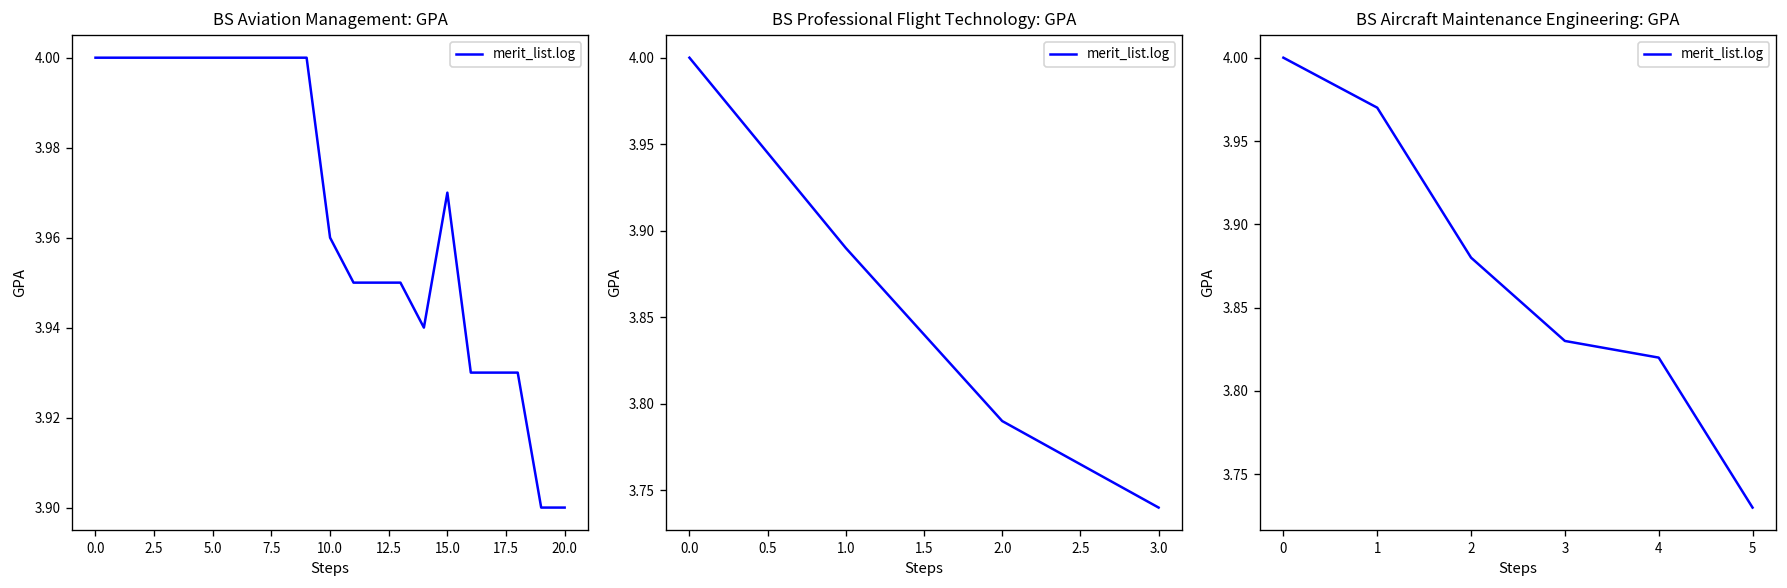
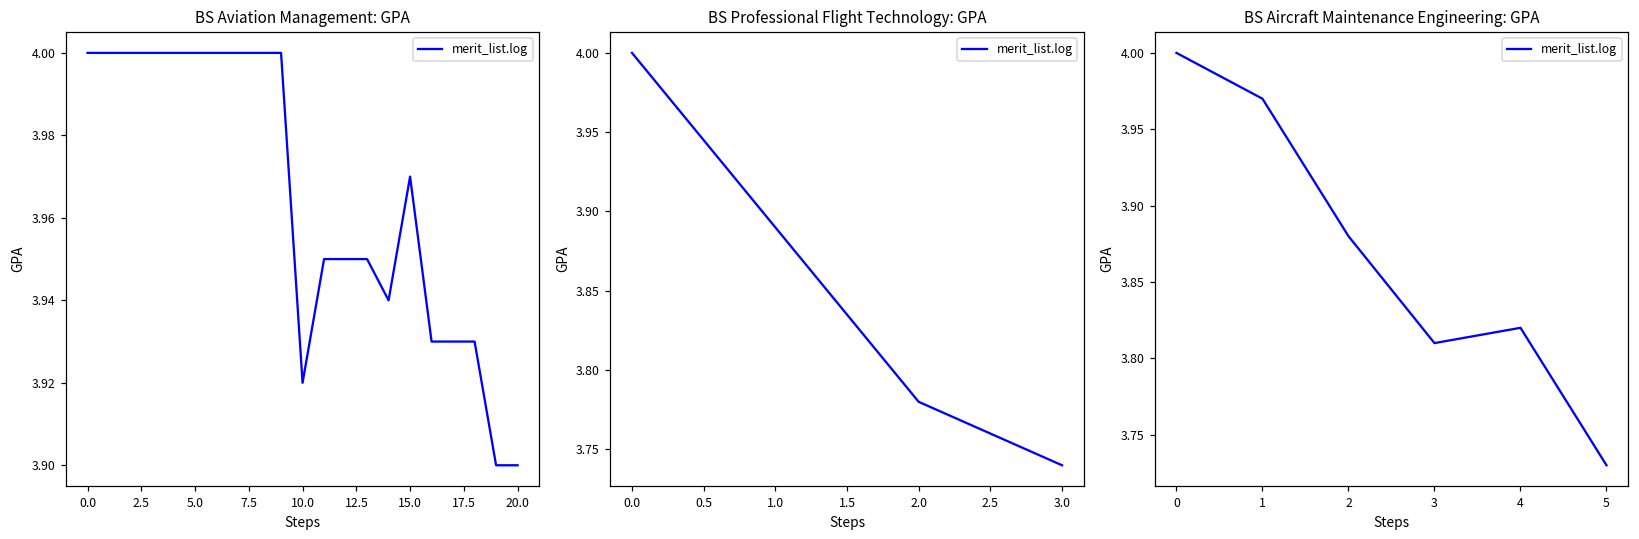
BS Aviation Management: GPA, 10.0: 3.96 -> 3.92
BS Professional Flight Technology: GPA, 2.0: 3.79 -> 3.78
BS Aircraft Maintenance Engineering: GPA, 3: 3.83 -> 3.81
